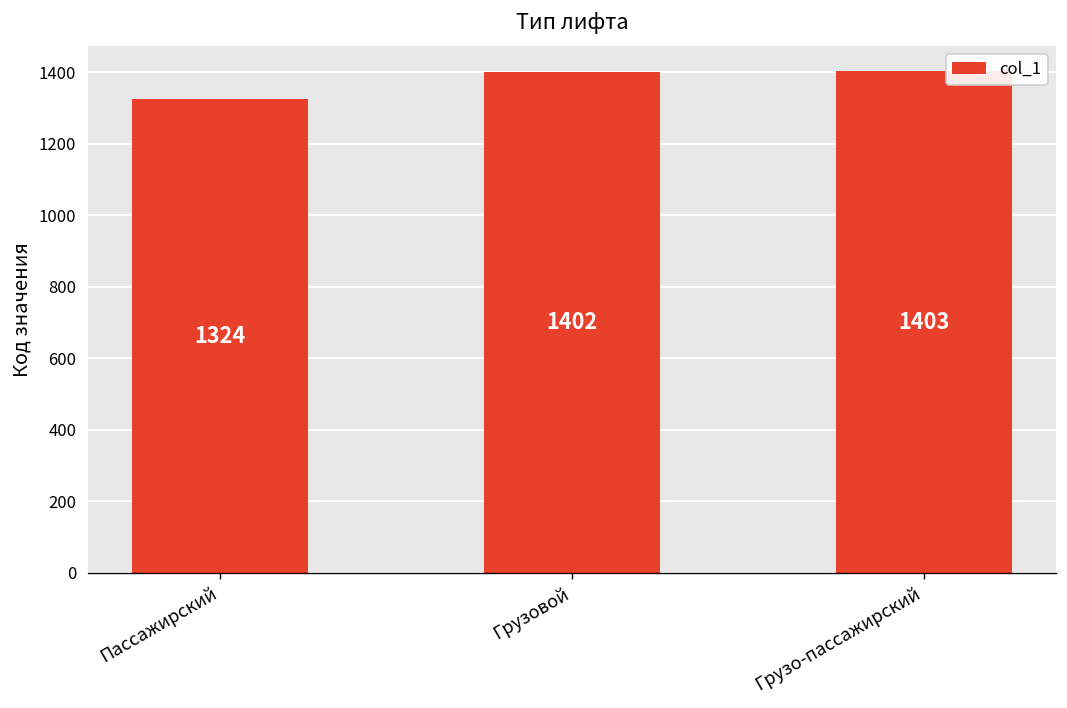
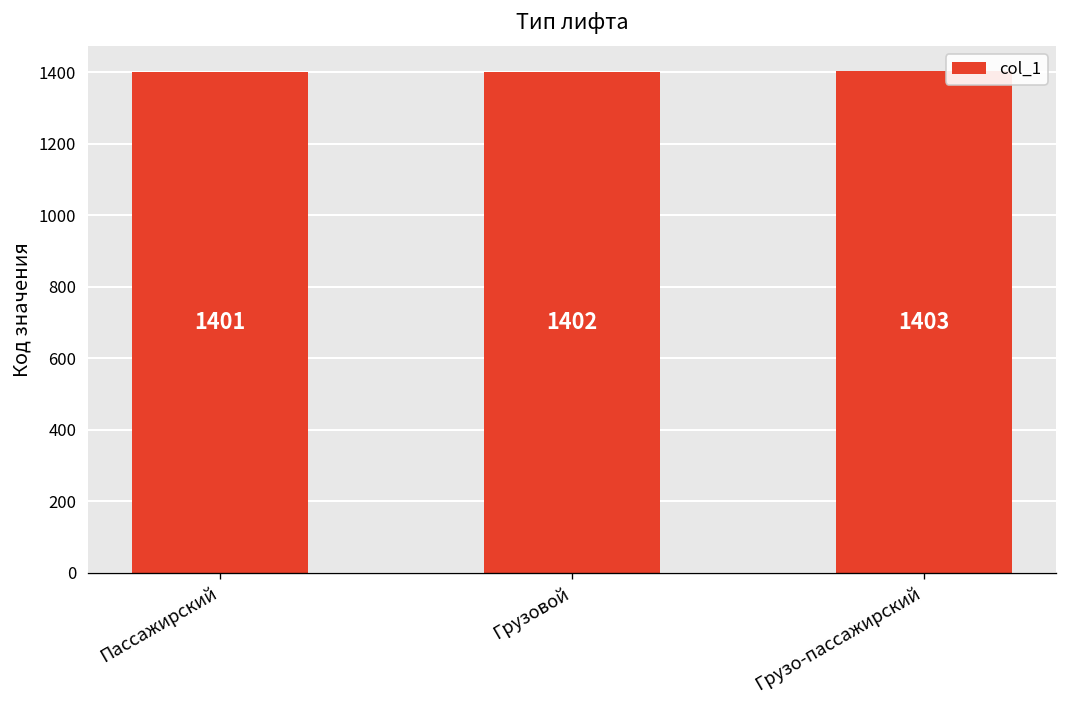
Пассажирский: 1324 -> 1401
